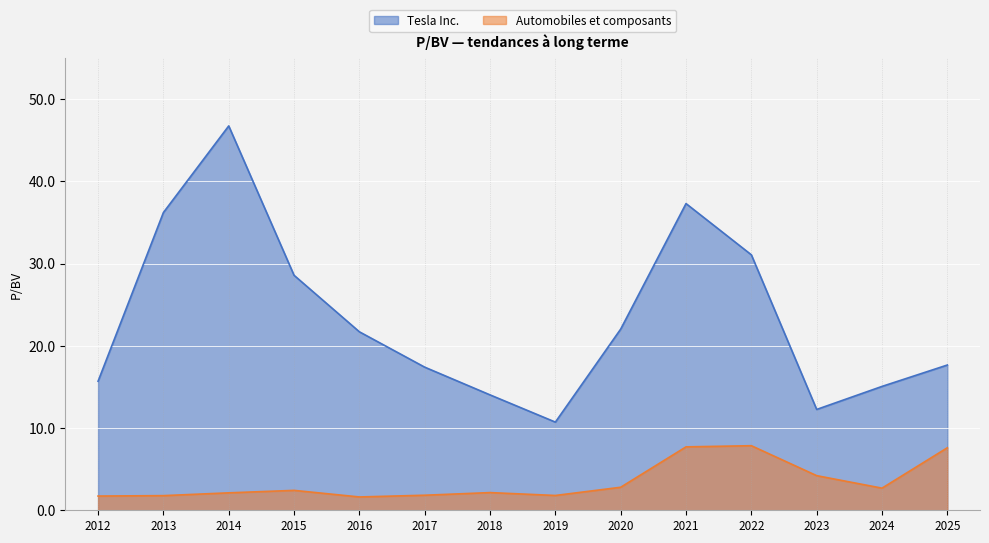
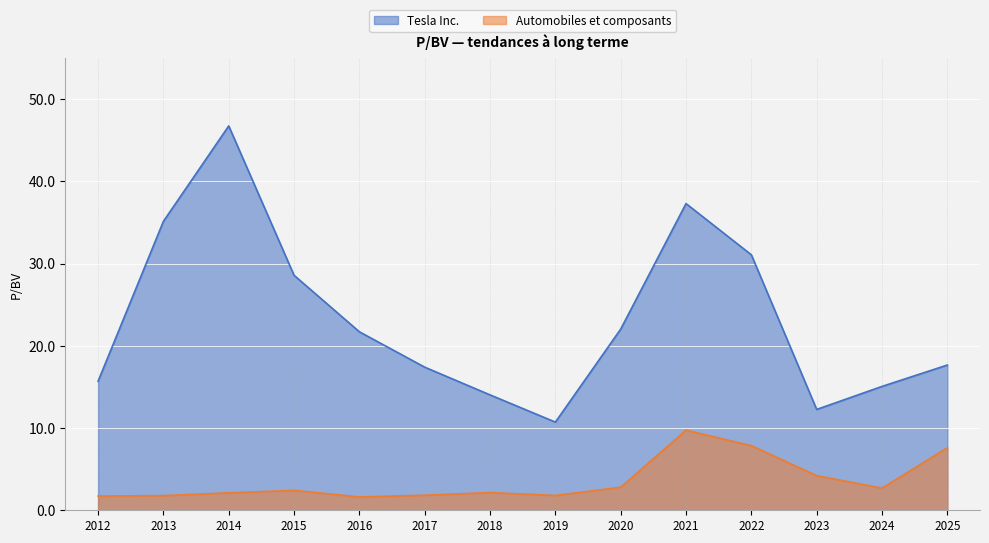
Tesla Inc., 2013: 36 -> 35
Automobiles et composants, 2021: 8 -> 10
